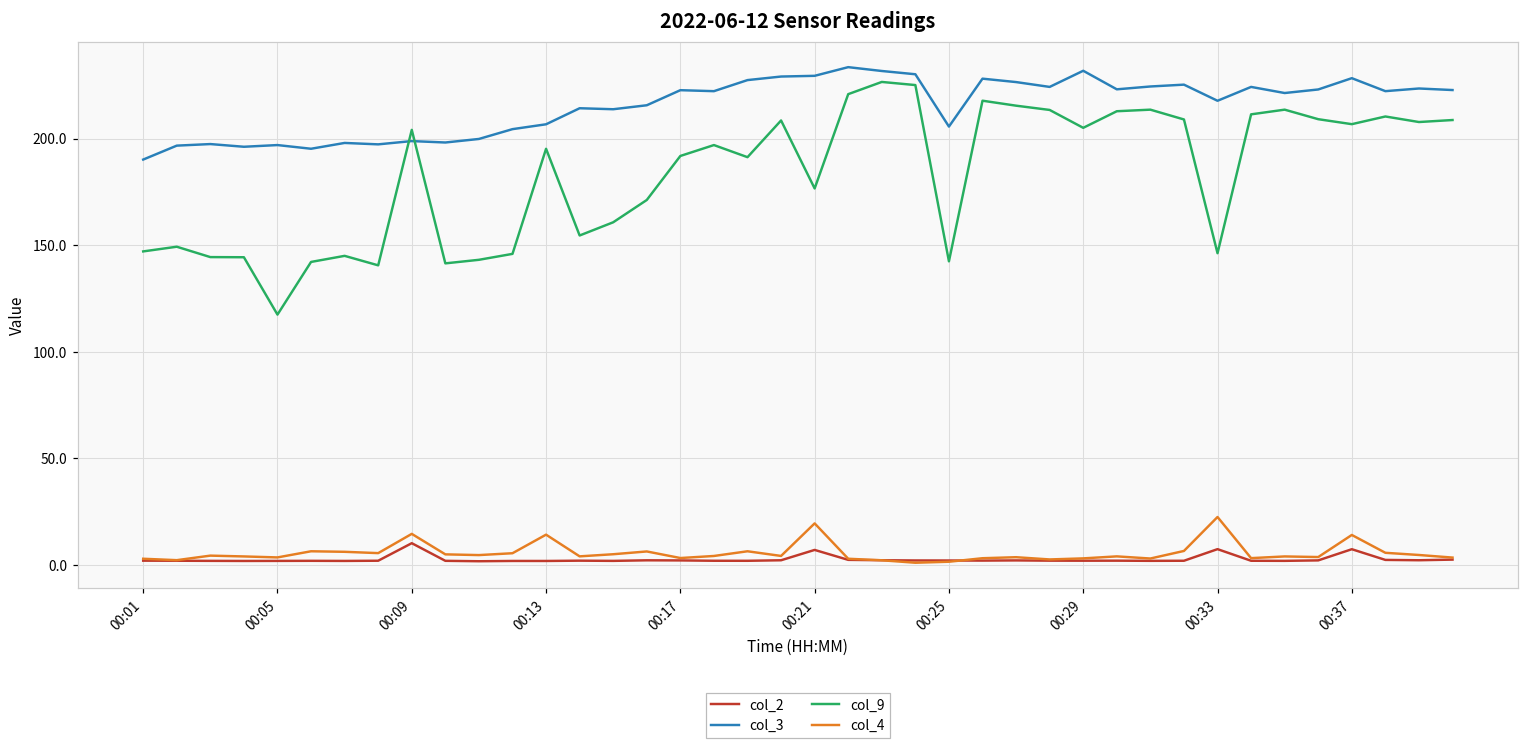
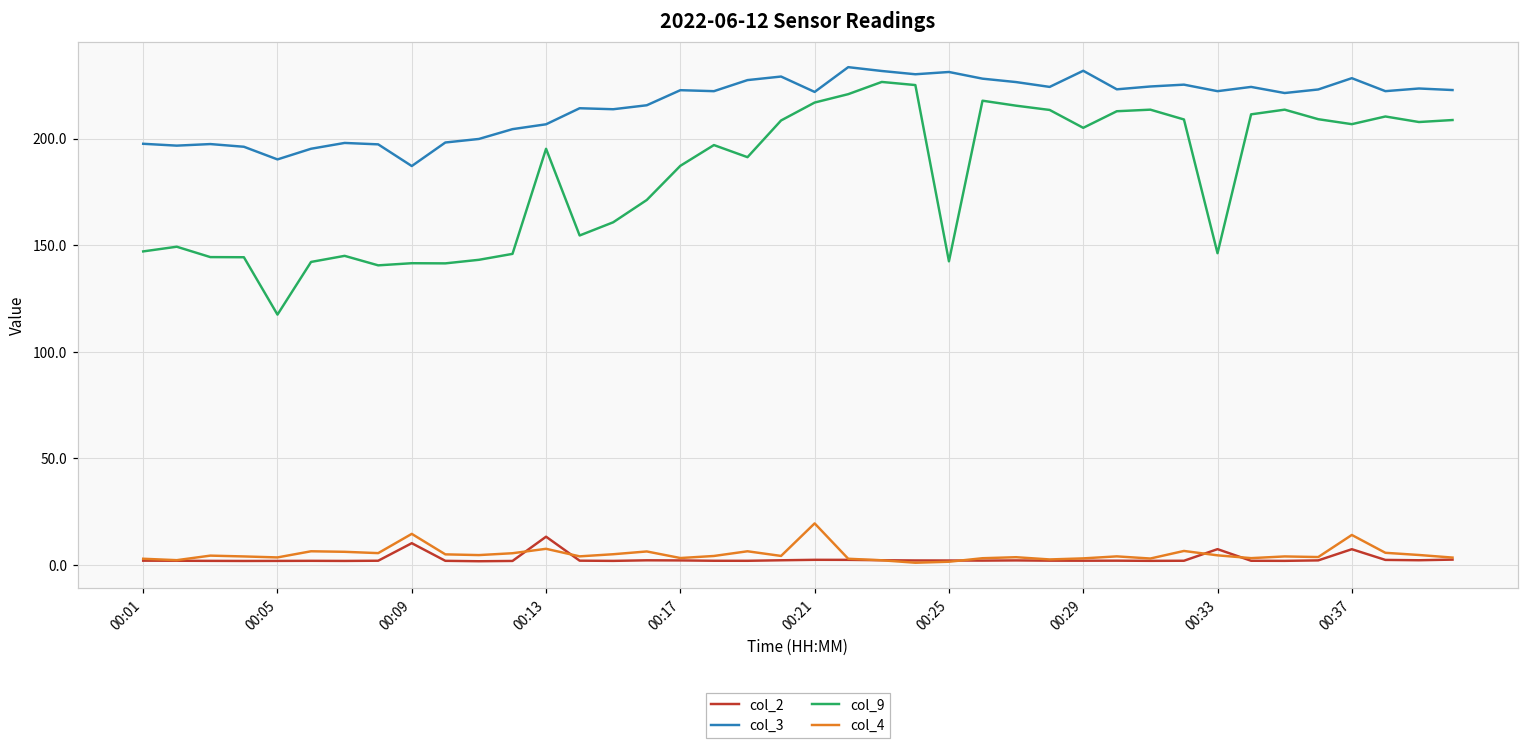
col_3, 00:01: 190 -> 198
col_3, 00:05: 197 -> 190
col_3, 00:09: 199 -> 187
col_9, 00:09: 204 -> 142
col_2, 00:13: 2 -> 13
col_4, 00:13: 14 -> 8
col_9, 00:17: 192 -> 187
col_2, 00:21: 7 -> 2
col_3, 00:21: 229 -> 222
col_9, 00:21: 177 -> 217
col_3, 00:25: 206 -> 231
col_3, 00:33: 218 -> 222
col_4, 00:33: 23 -> 5
